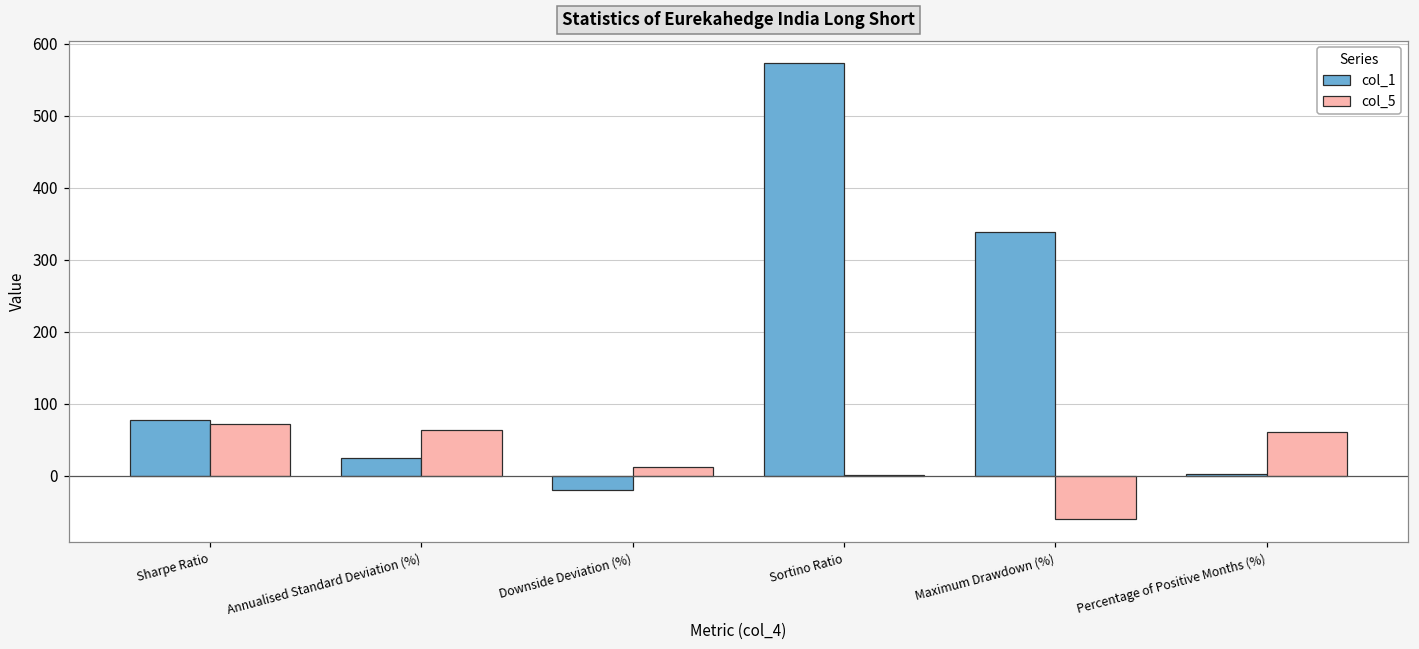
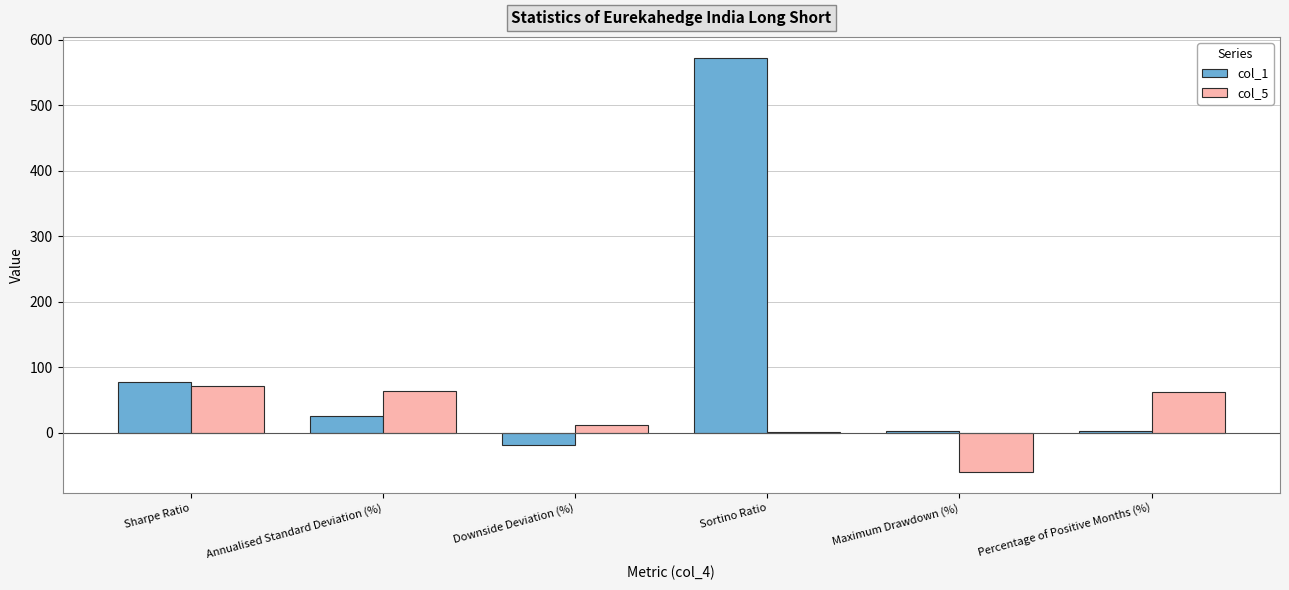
col_1, Maximum Drawdown (%): 340 -> 0
